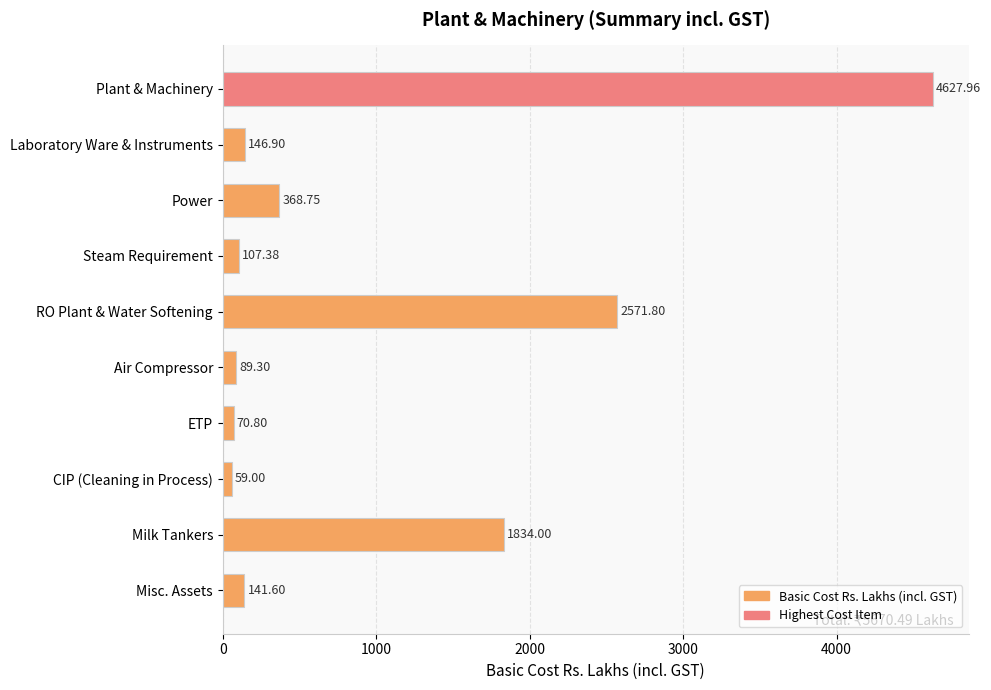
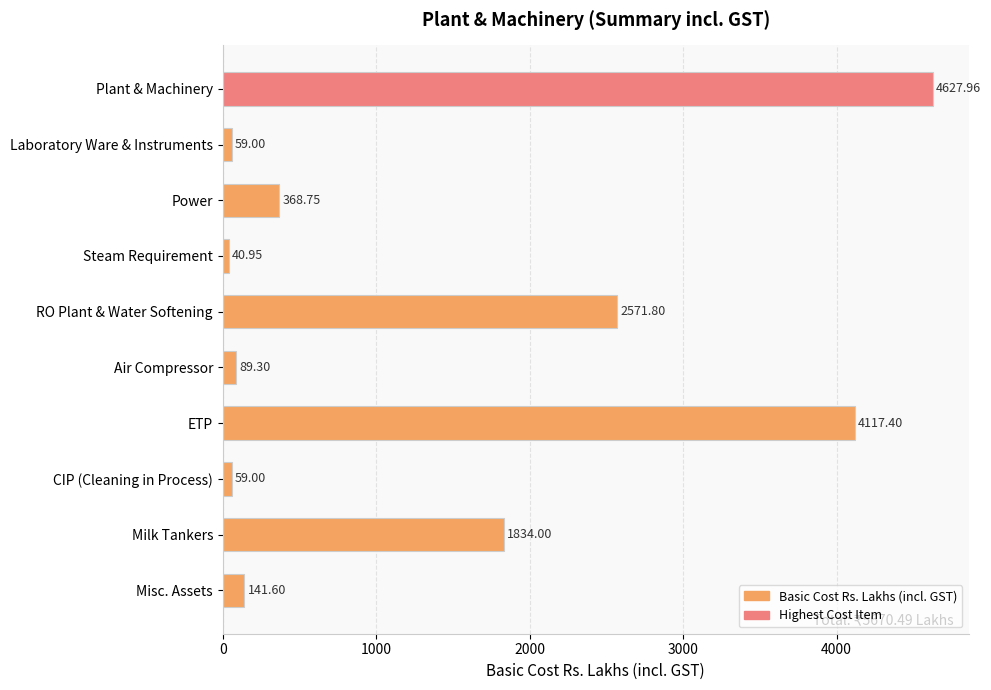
Laboratory Ware & Instruments: 146.90 -> 59.00
Steam Requirement: 107.38 -> 40.95
ETP: 70.80 -> 4117.40
